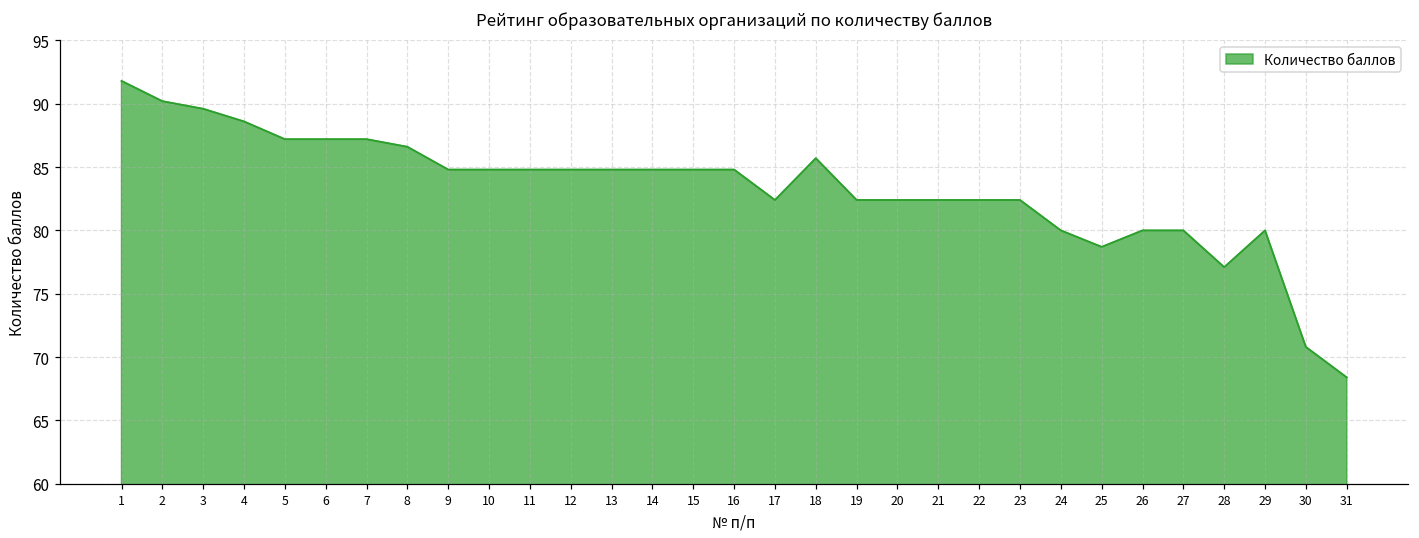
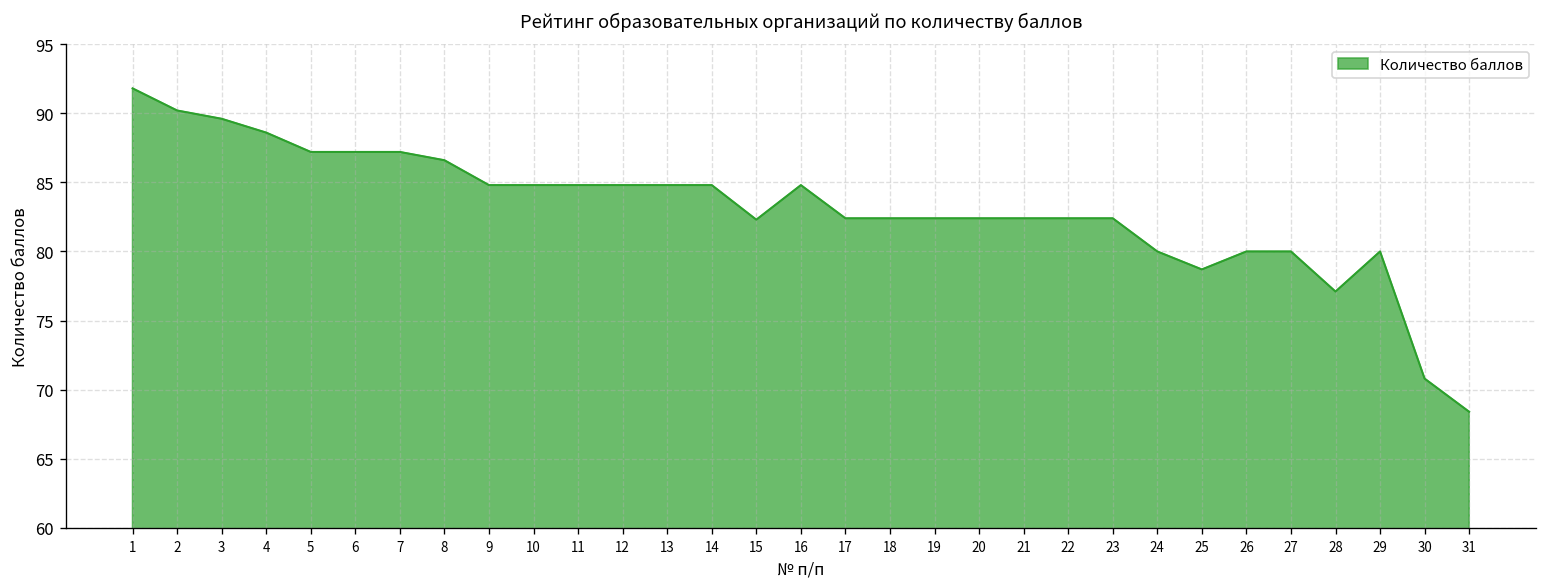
15: 84.8 -> 82.3
18: 85.7 -> 82.4
